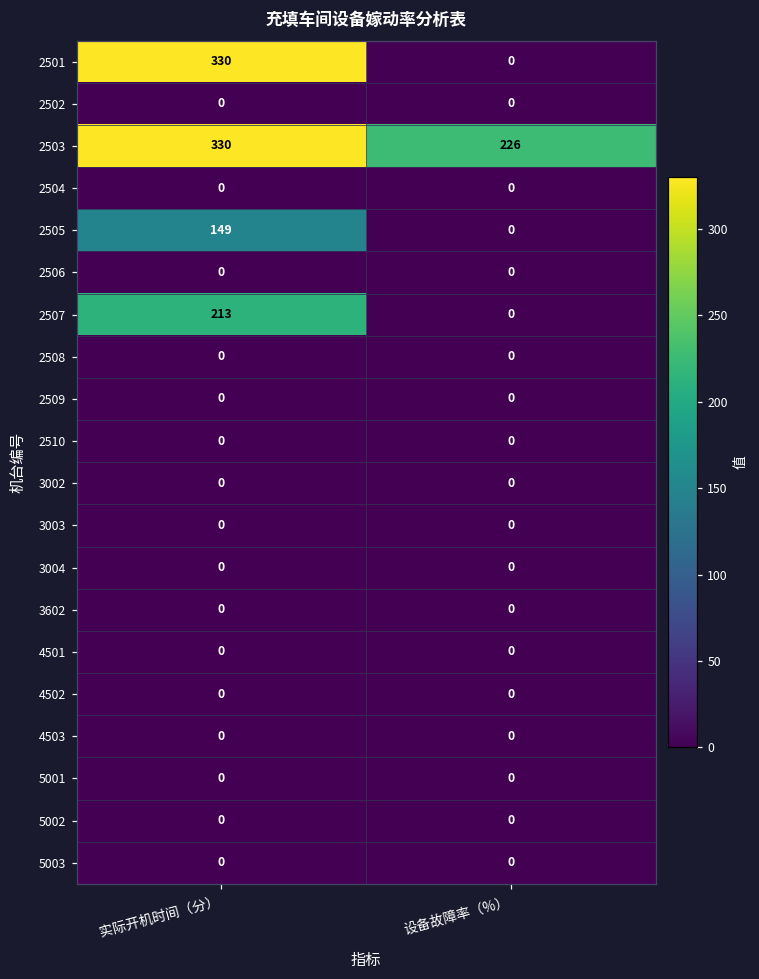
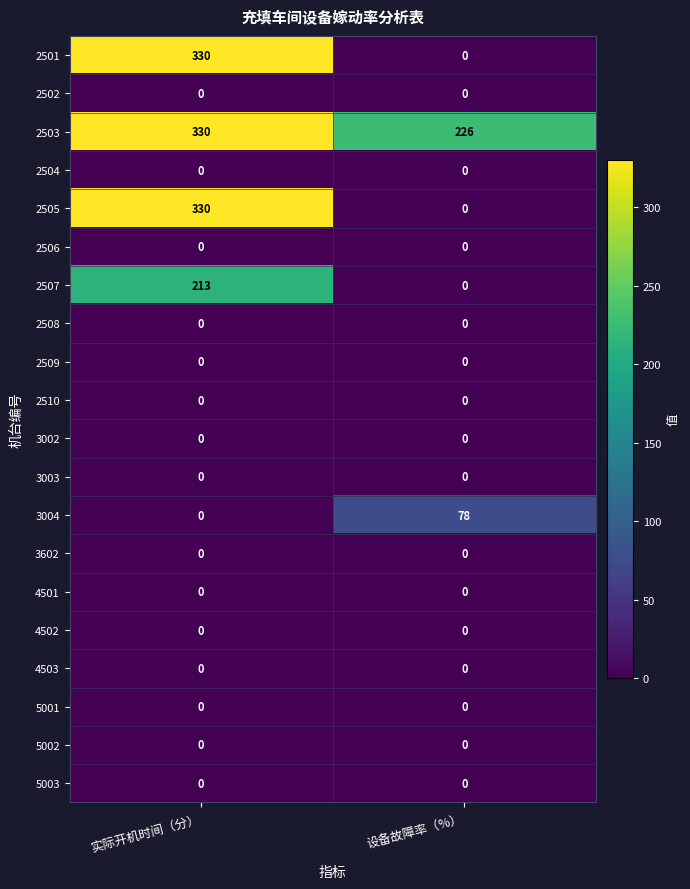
2505, 实际开机时间（分）: 149 -> 330
3004, 设备故障率（%）: 0 -> 78
